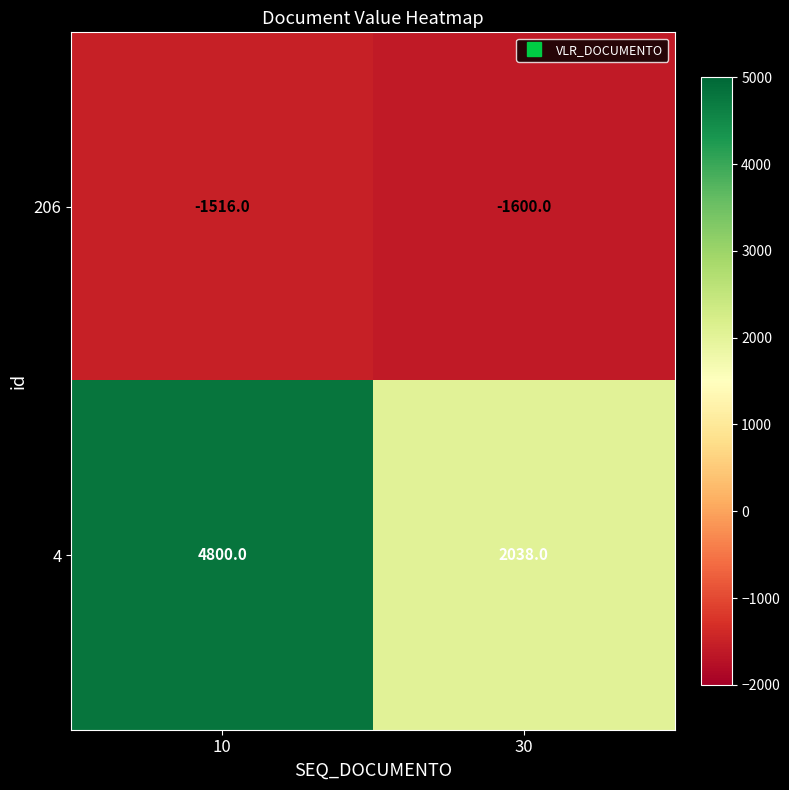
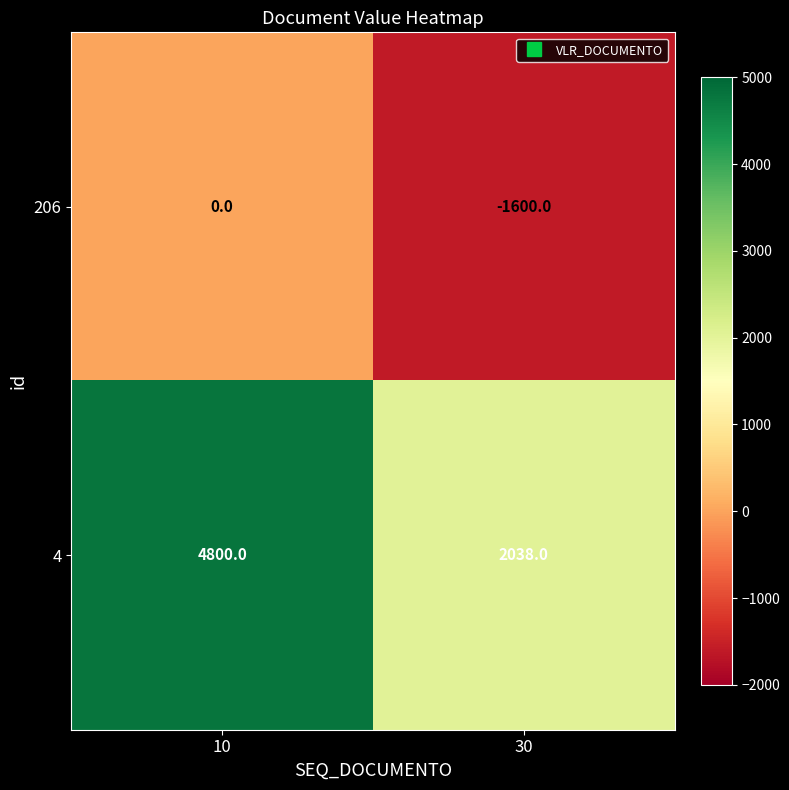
206, 10: -1516.0 -> 0.0
